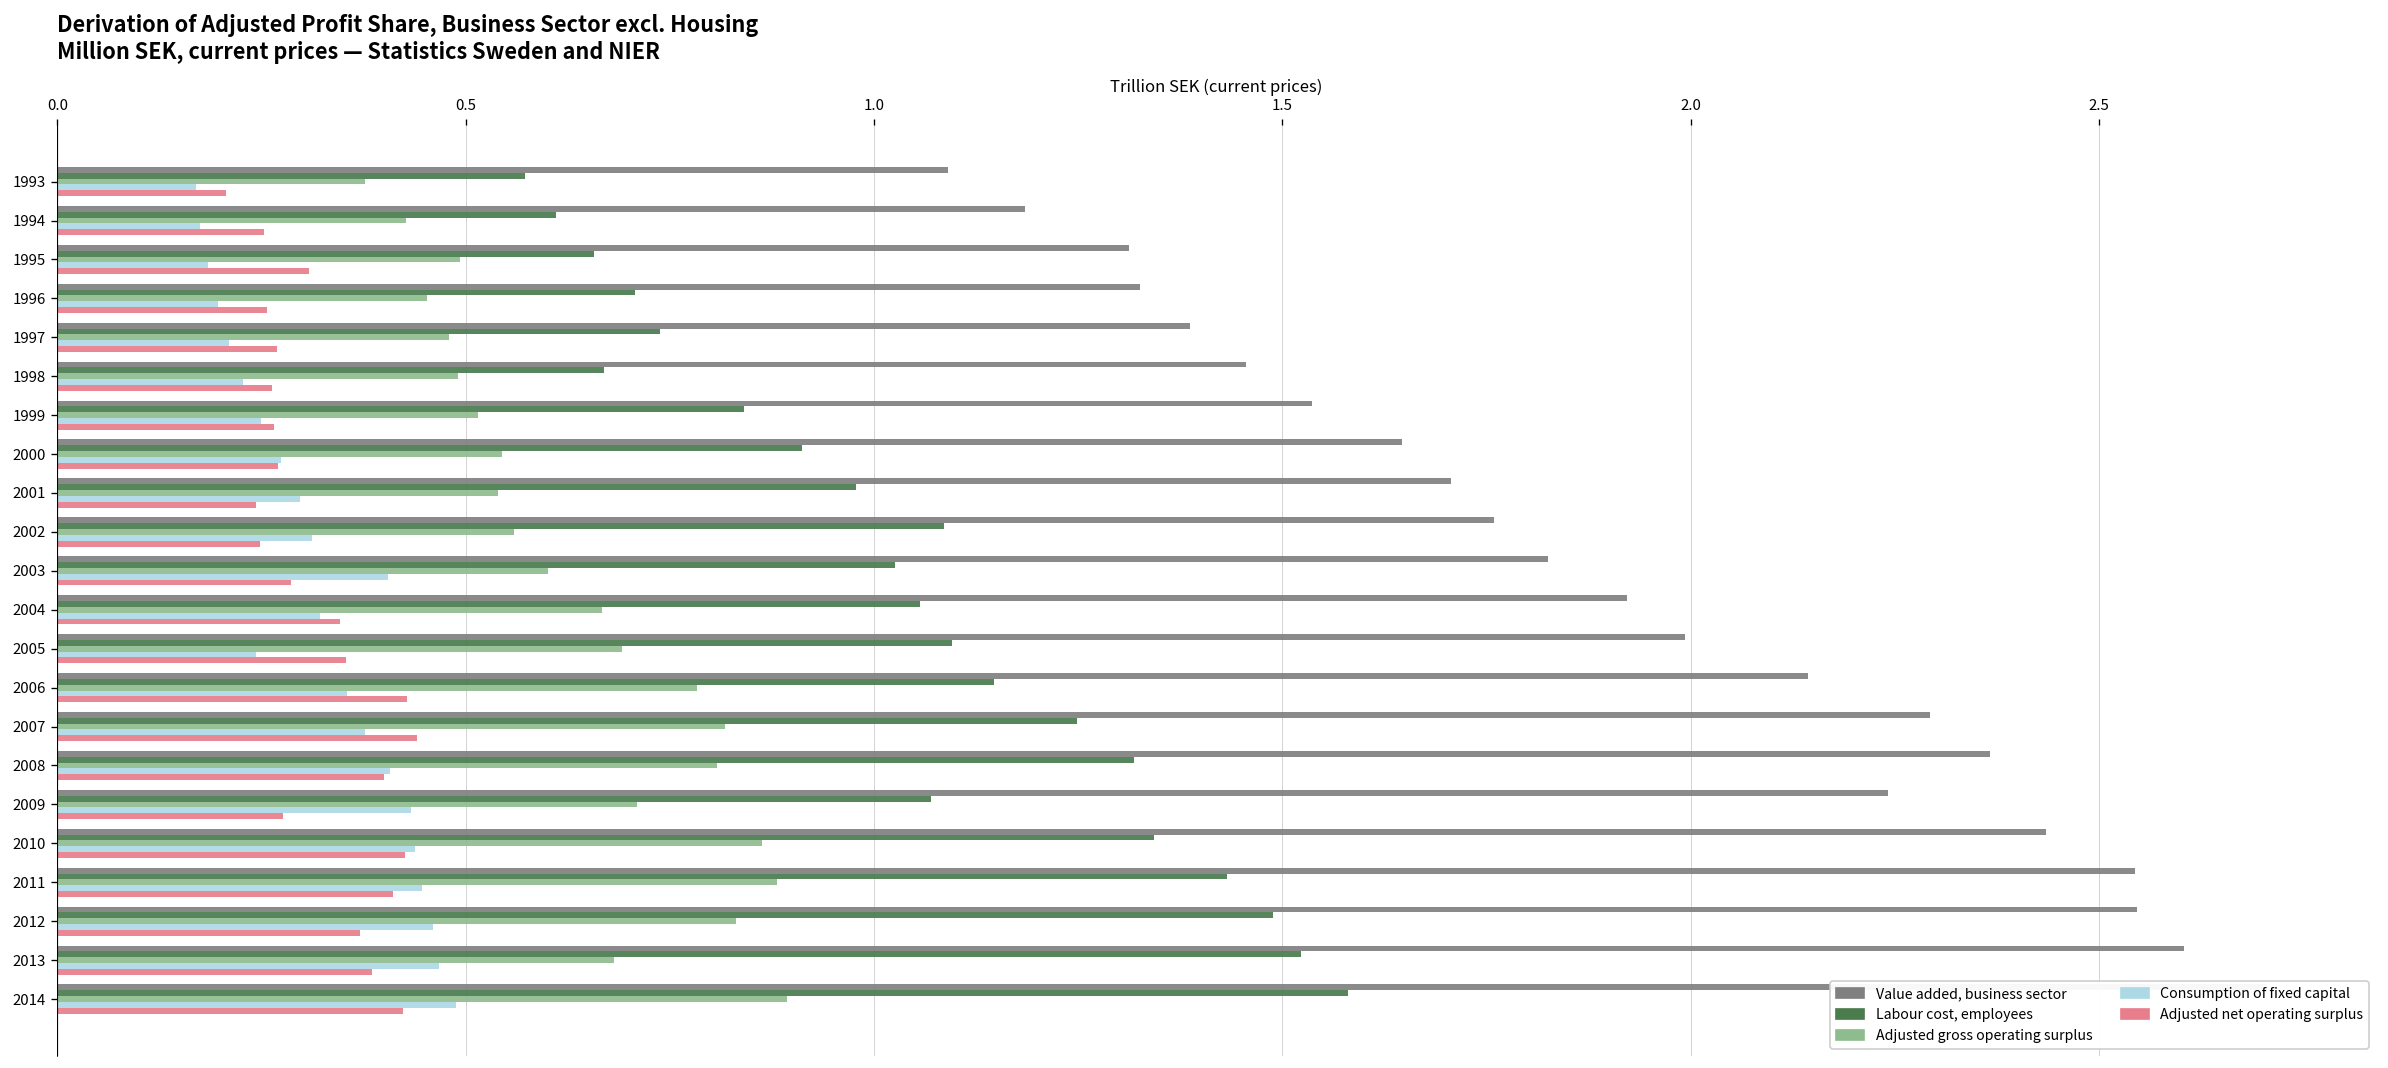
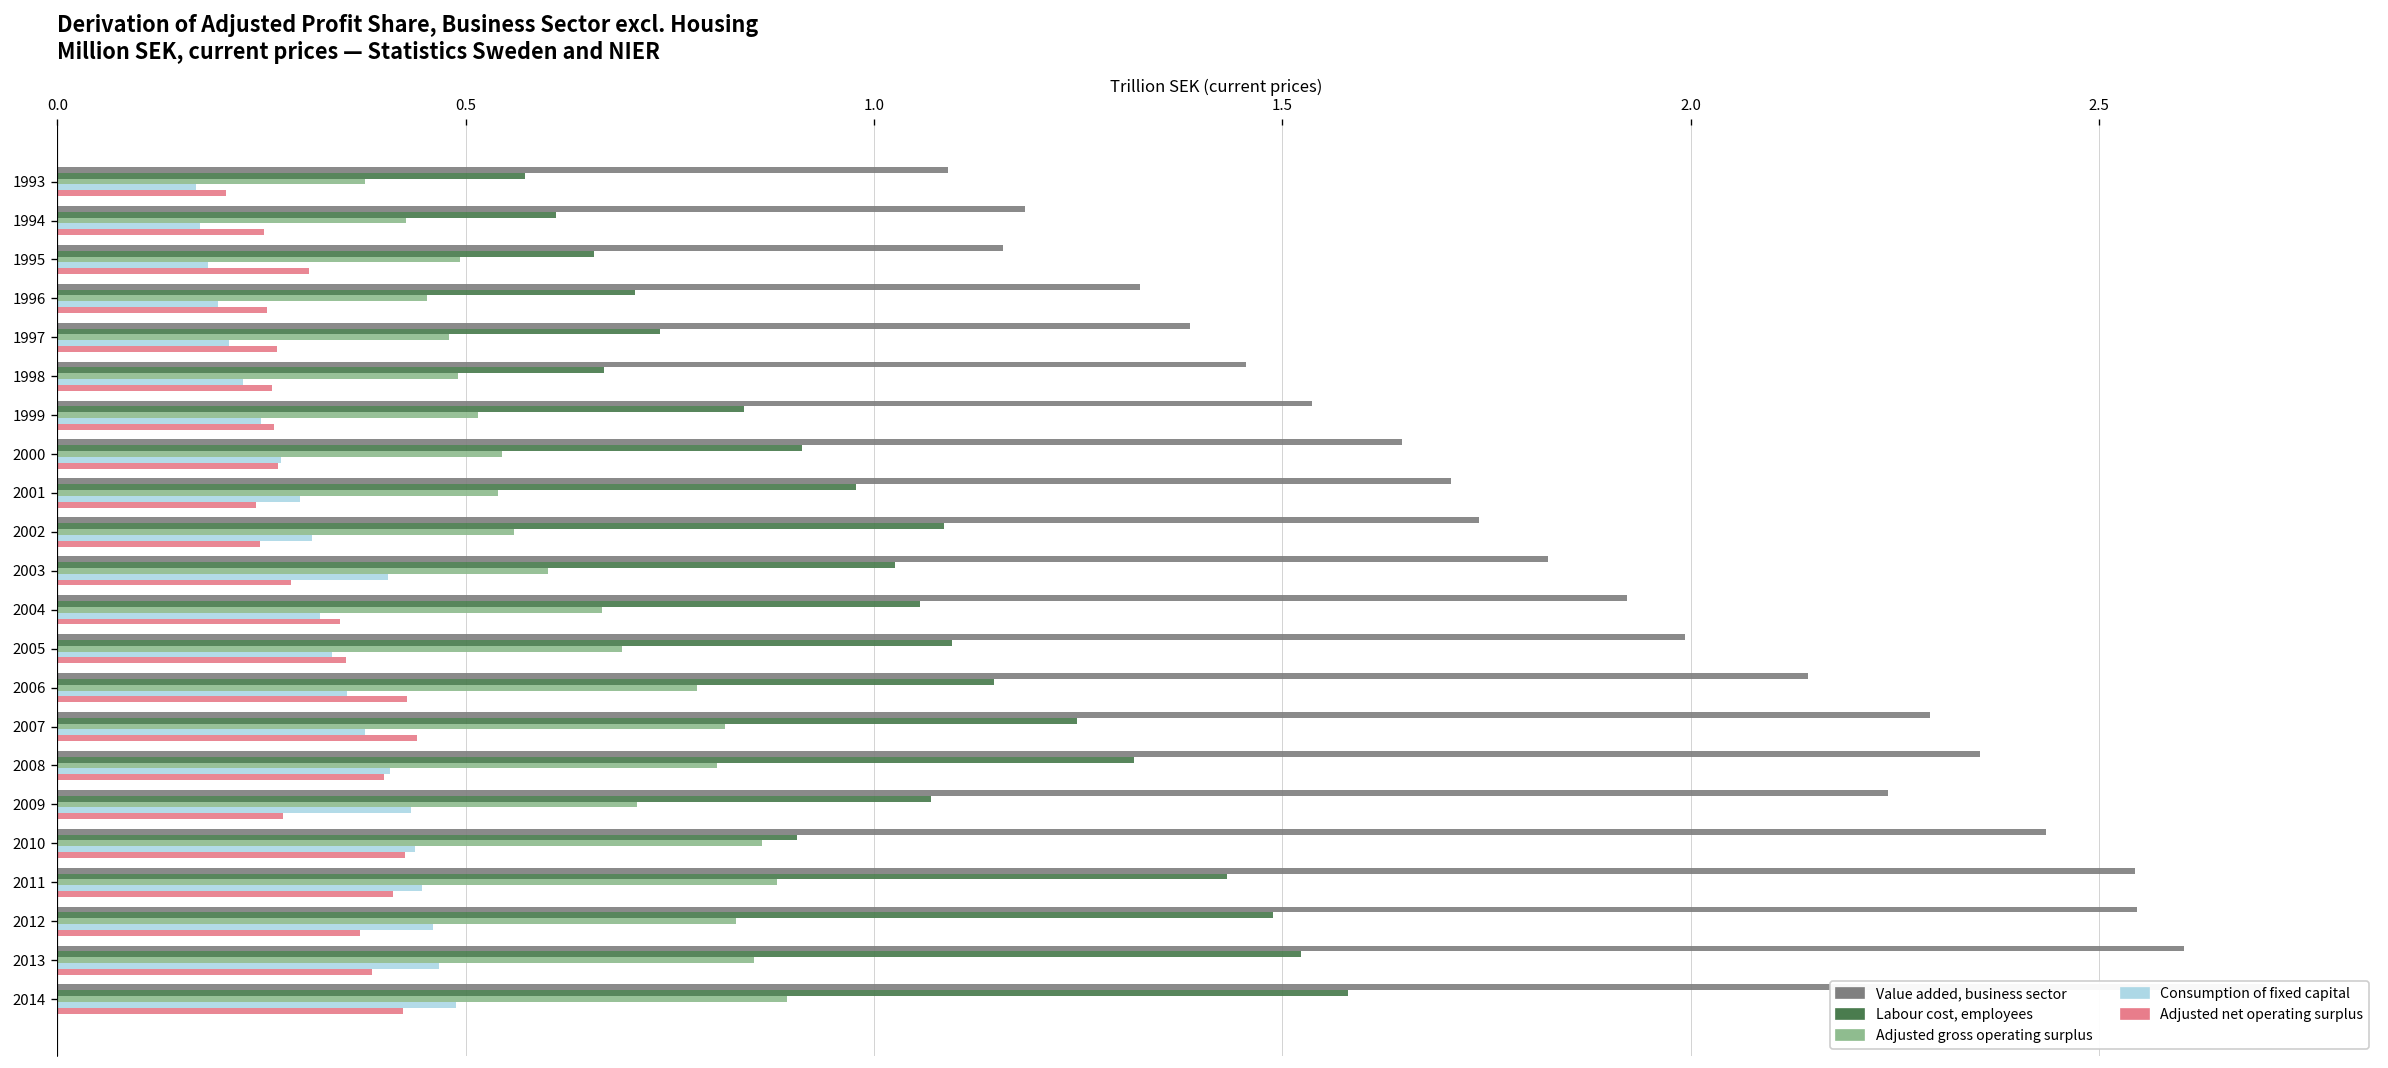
Value added, business sector, 1995: 1.31 -> 1.16
Value added, business sector, 2002: 1.76 -> 1.74
Consumption of fixed capital, 2005: 0.24 -> 0.34
Value added, business sector, 2008: 2.37 -> 2.35
Labour cost, employees, 2010: 1.34 -> 0.91
Adjusted gross operating surplus, 2013: 0.68 -> 0.85
